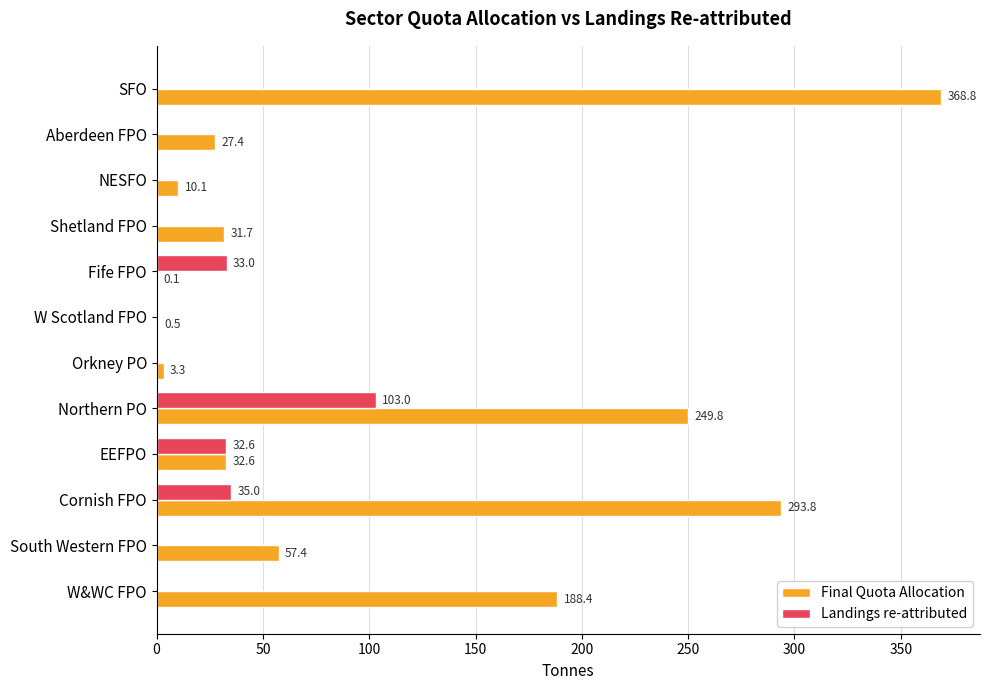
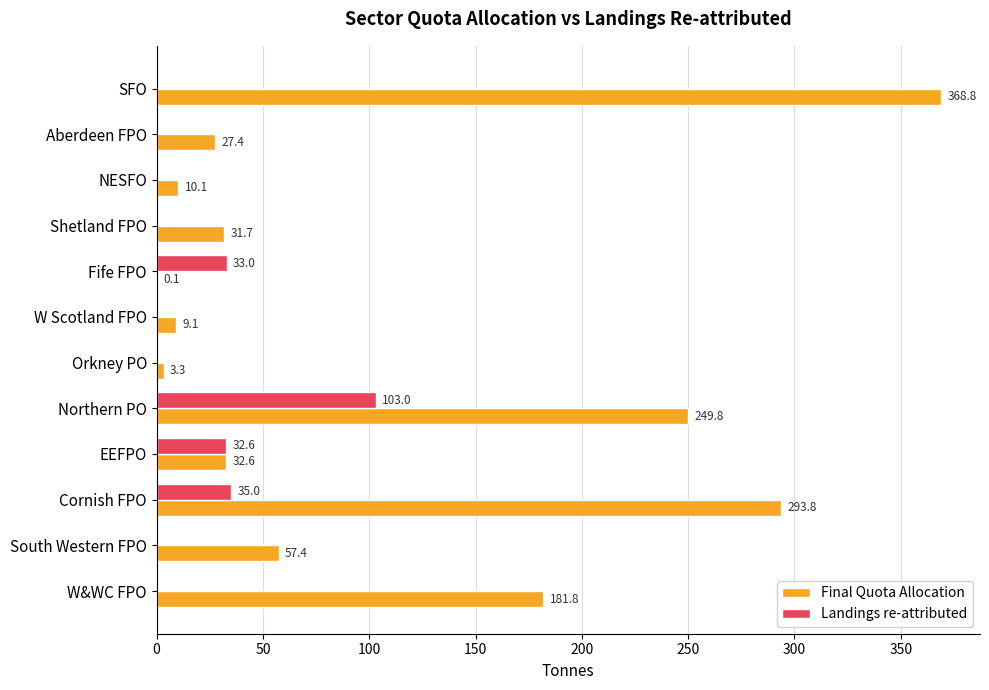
Final Quota Allocation, W Scotland FPO: 0.5 -> 9.1
Final Quota Allocation, W&WC FPO: 188.4 -> 181.8
